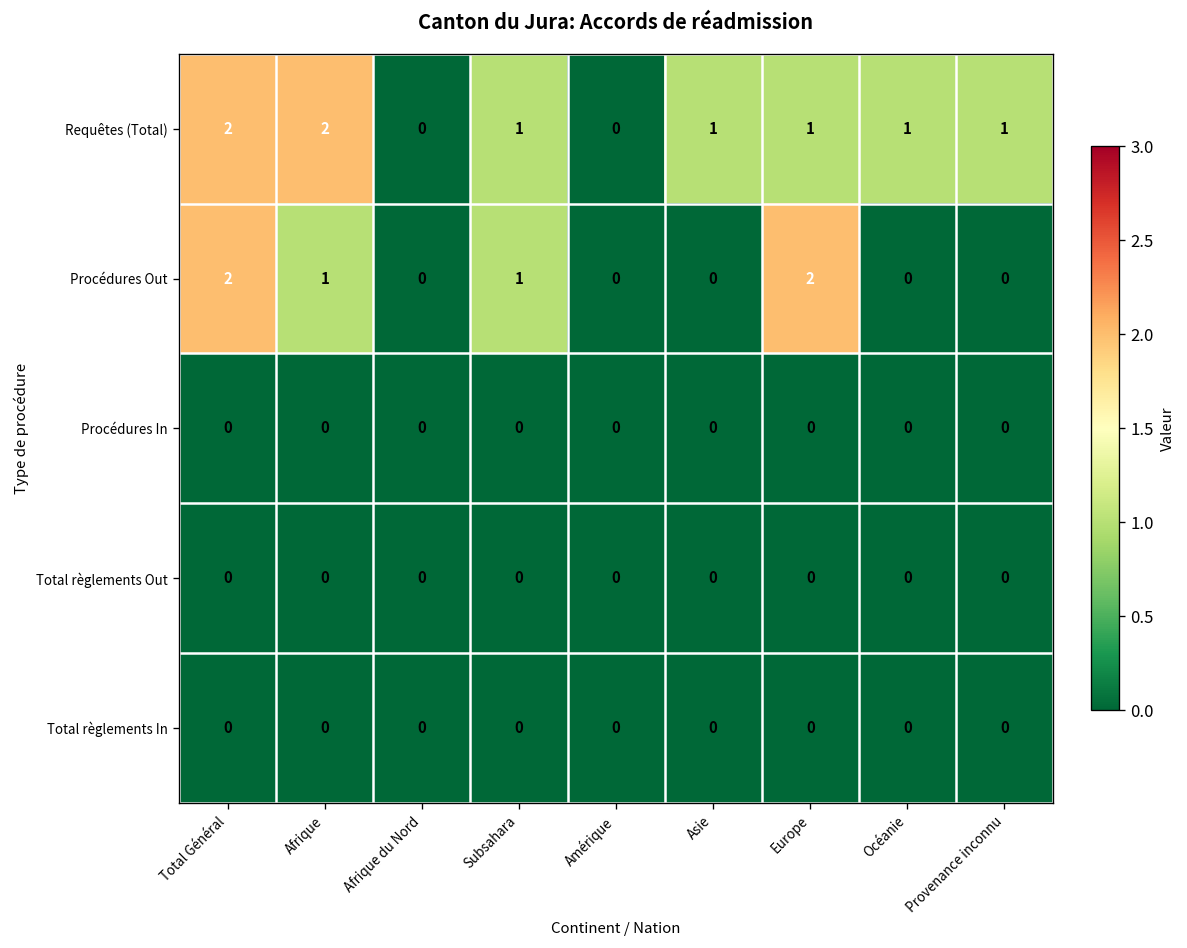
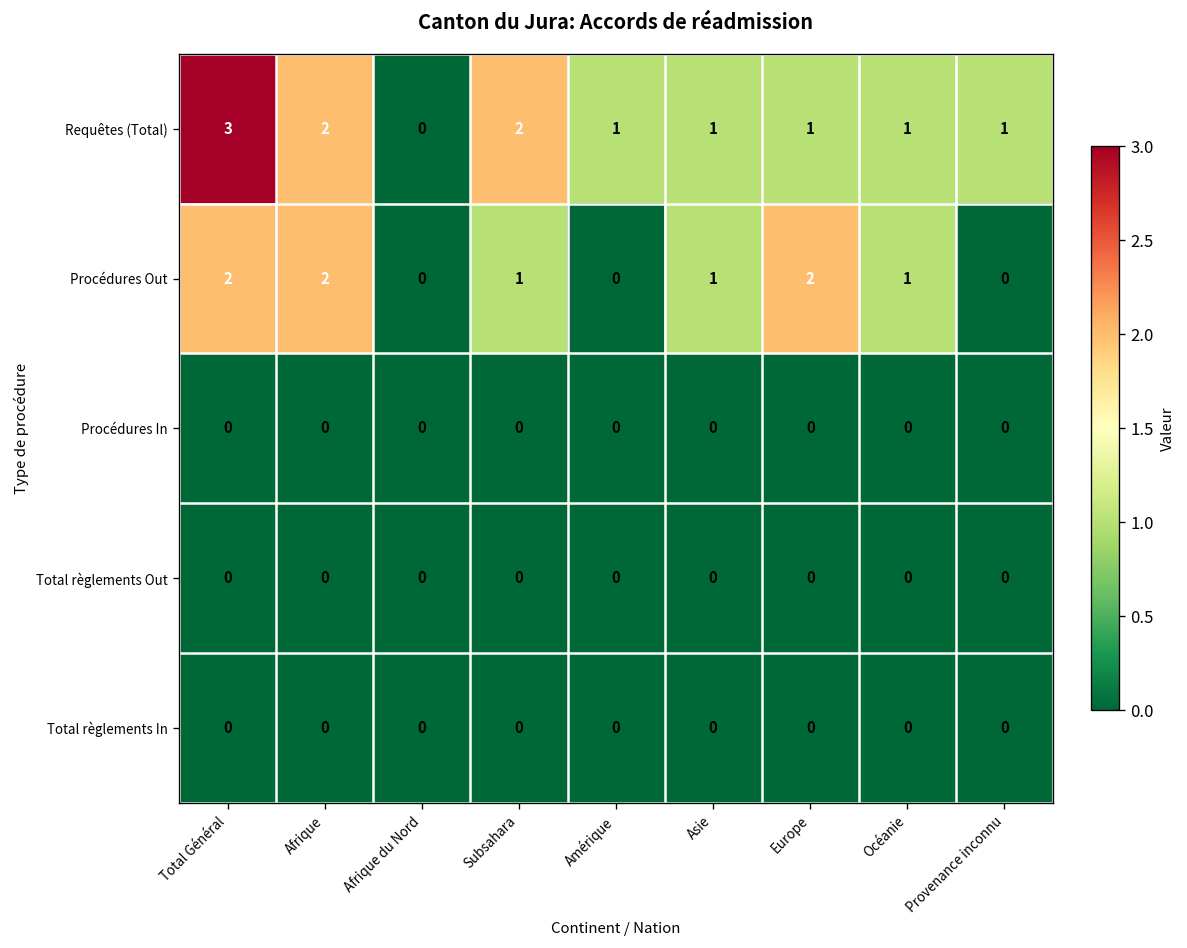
Requêtes (Total), Total Général: 2 -> 3
Requêtes (Total), Subsahara: 1 -> 2
Requêtes (Total), Amérique: 0 -> 1
Procédures Out, Afrique: 1 -> 2
Procédures Out, Asie: 0 -> 1
Procédures Out, Océanie: 0 -> 1
